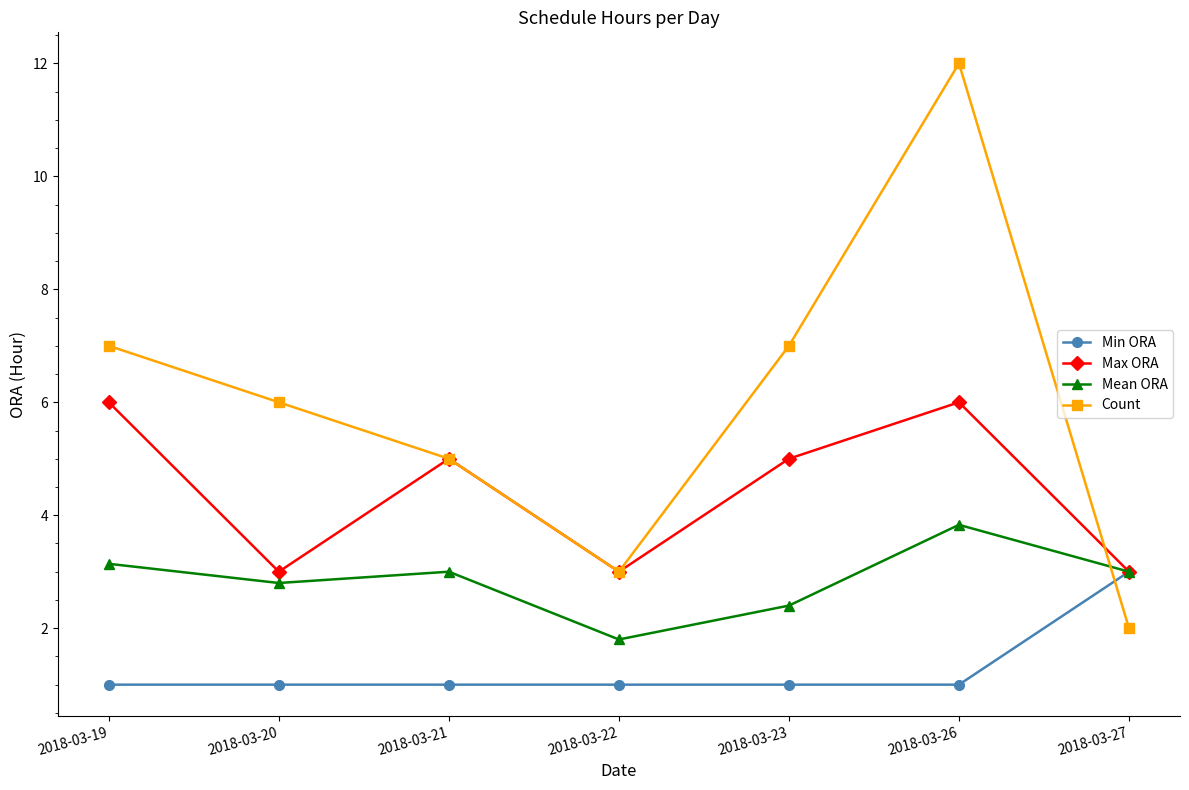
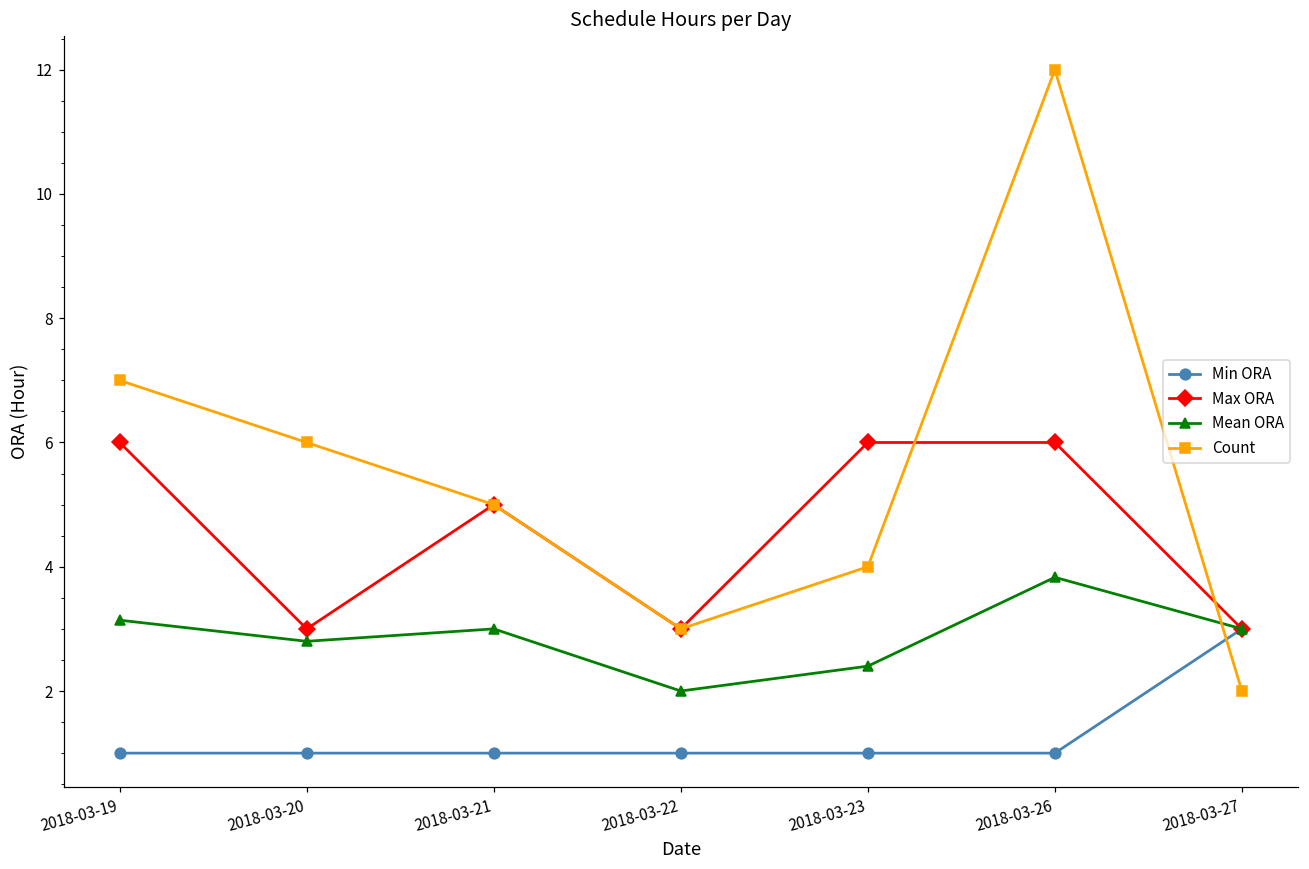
Mean ORA, 2018-03-22: 1.8 -> 2.0
Max ORA, 2018-03-23: 5 -> 6
Count, 2018-03-23: 7 -> 4
